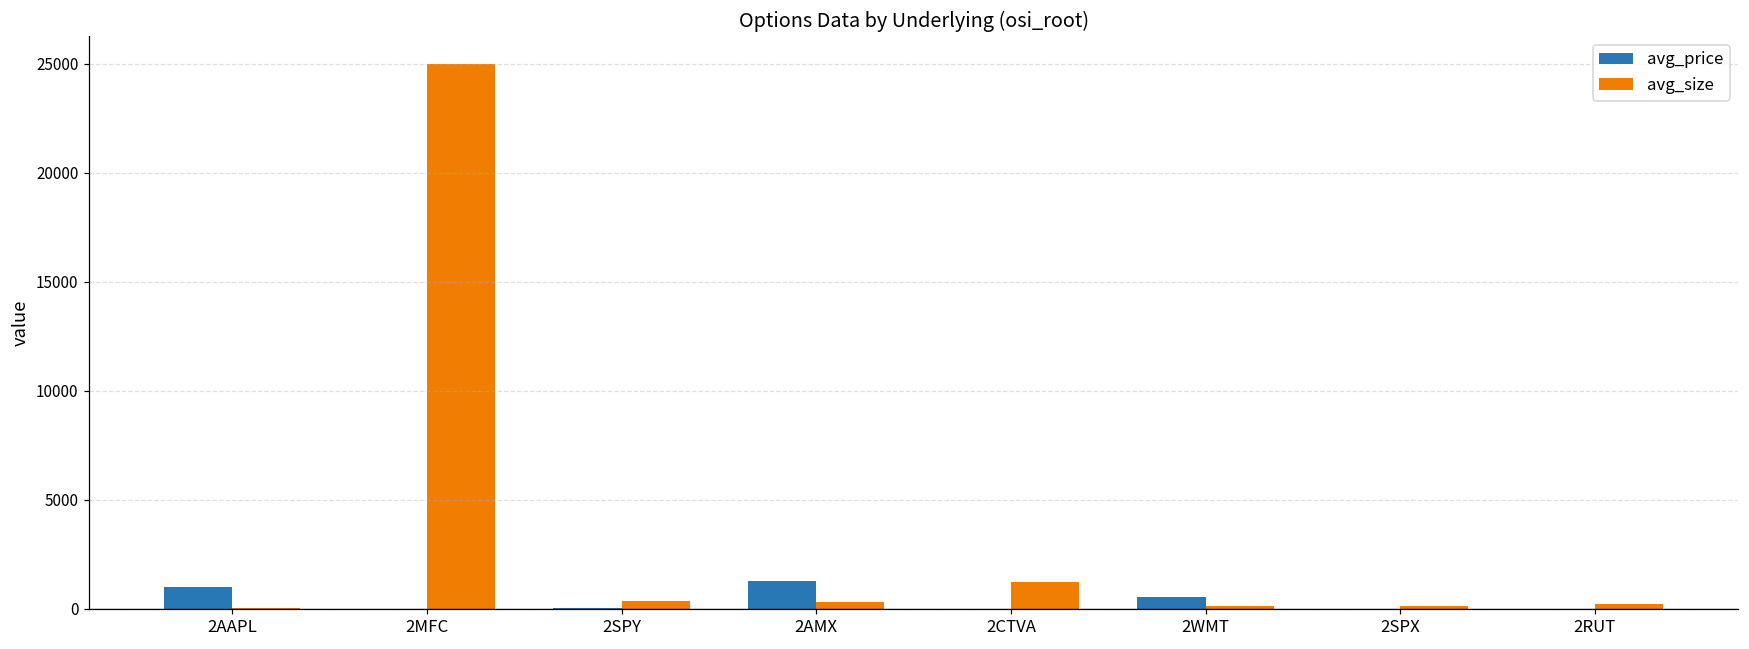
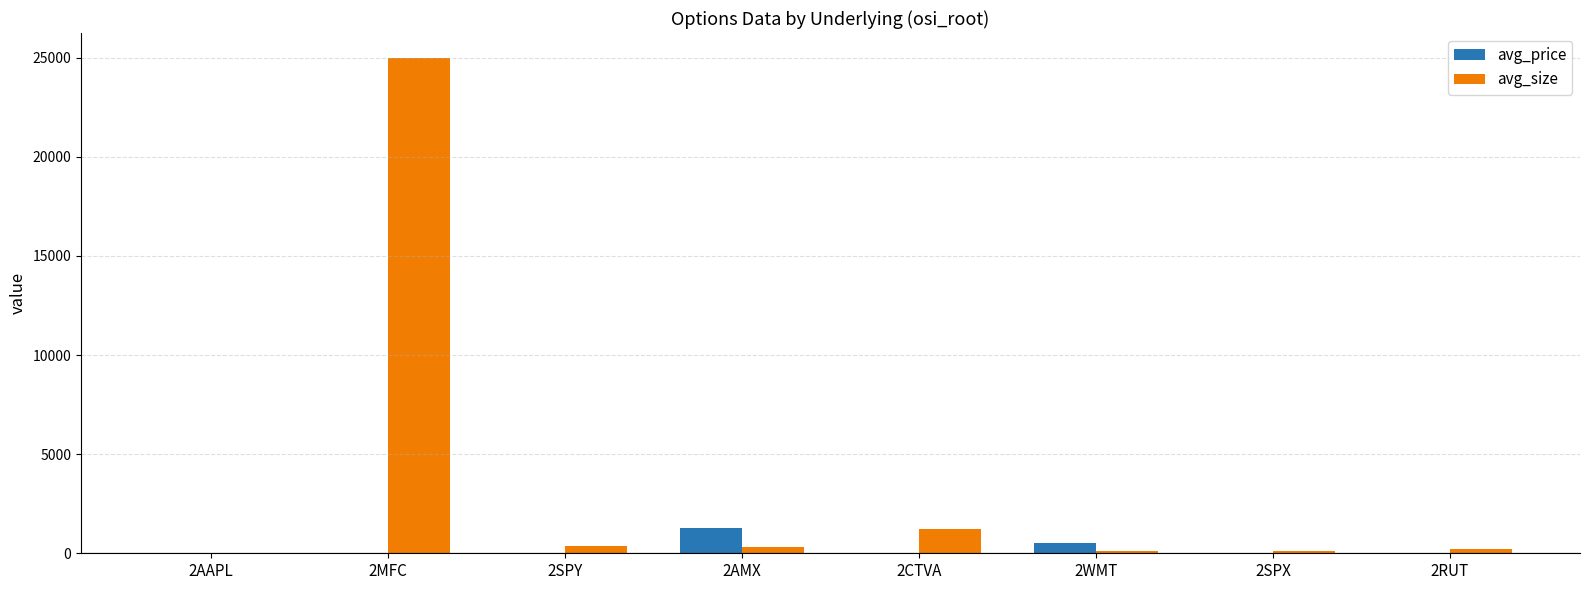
avg_price, 2AAPL: 1000 -> 0
